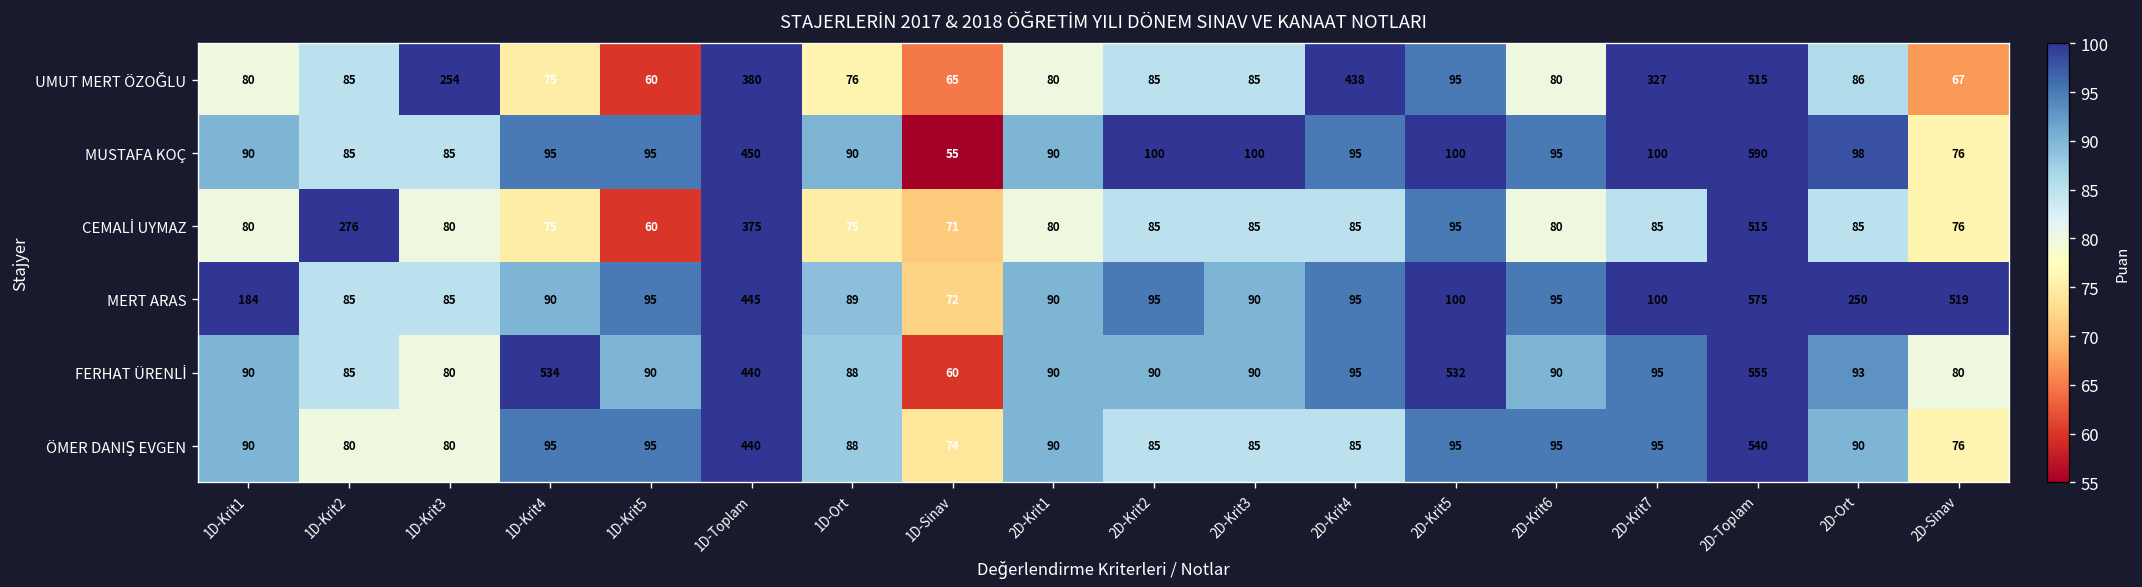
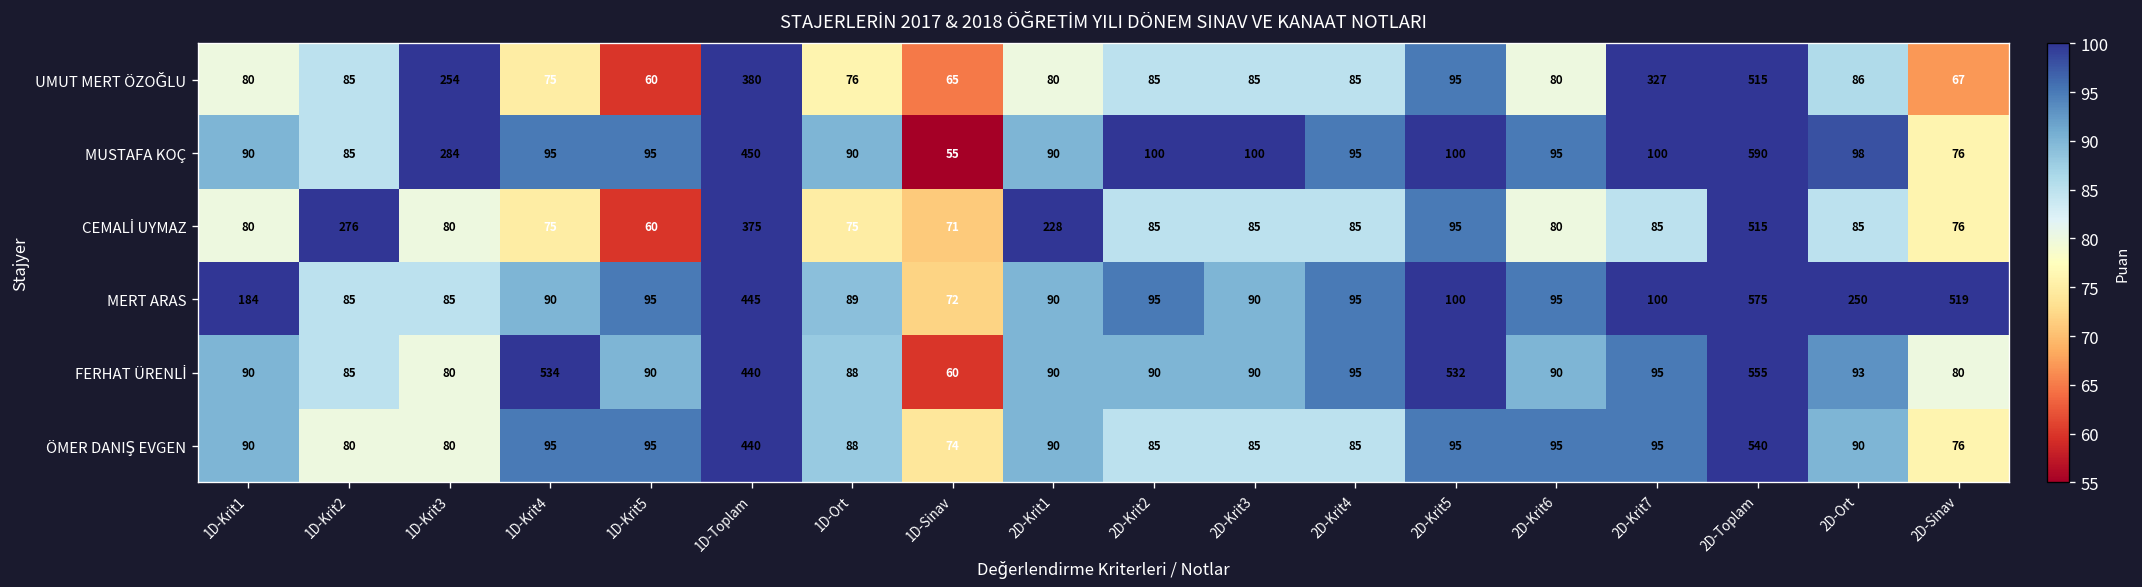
UMUT MERT ÖZOĞLU, 2D-Krit4: 438 -> 85
MUSTAFA KOÇ, 1D-Krit3: 85 -> 284
CEMALİ UYMAZ, 2D-Krit1: 80 -> 228
